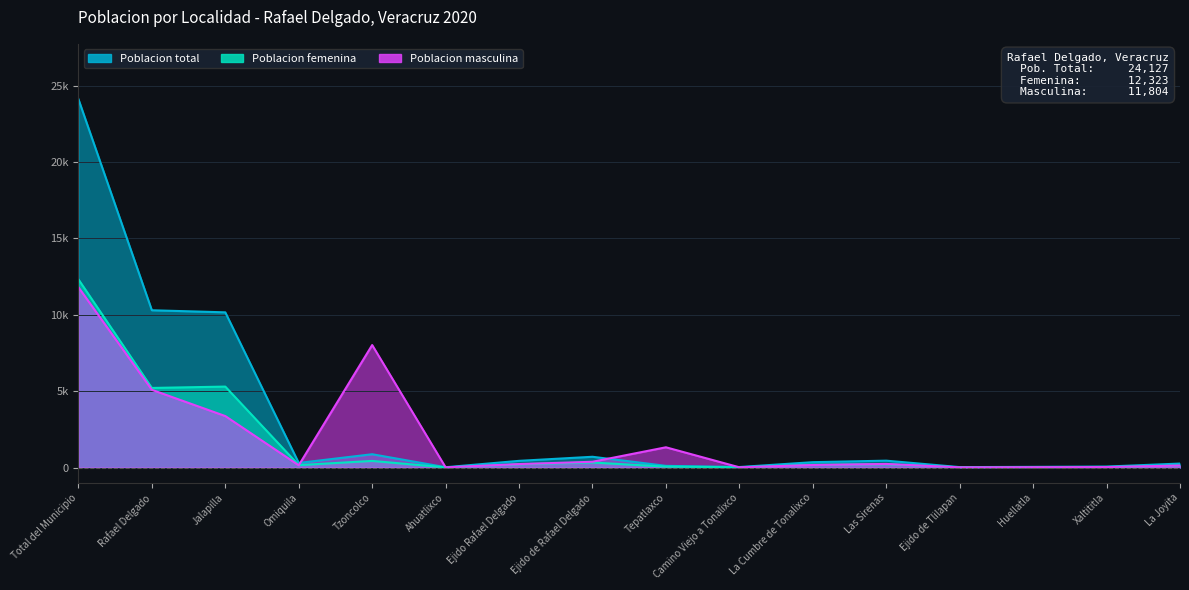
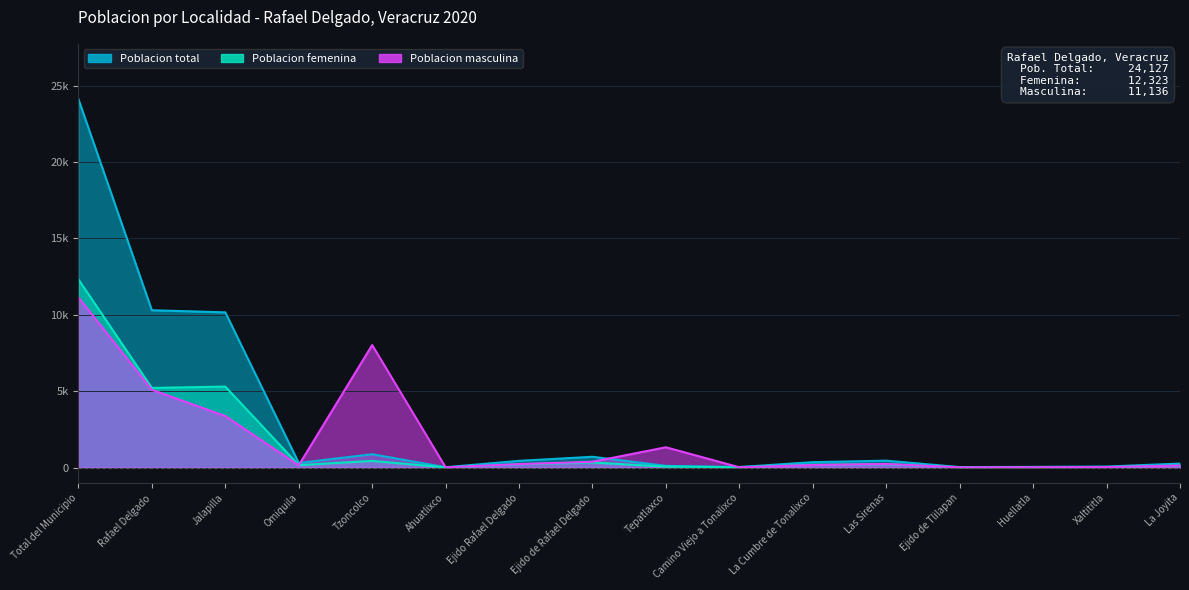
Poblacion masculina, Total del Municipio: 11,804 -> 11,136
